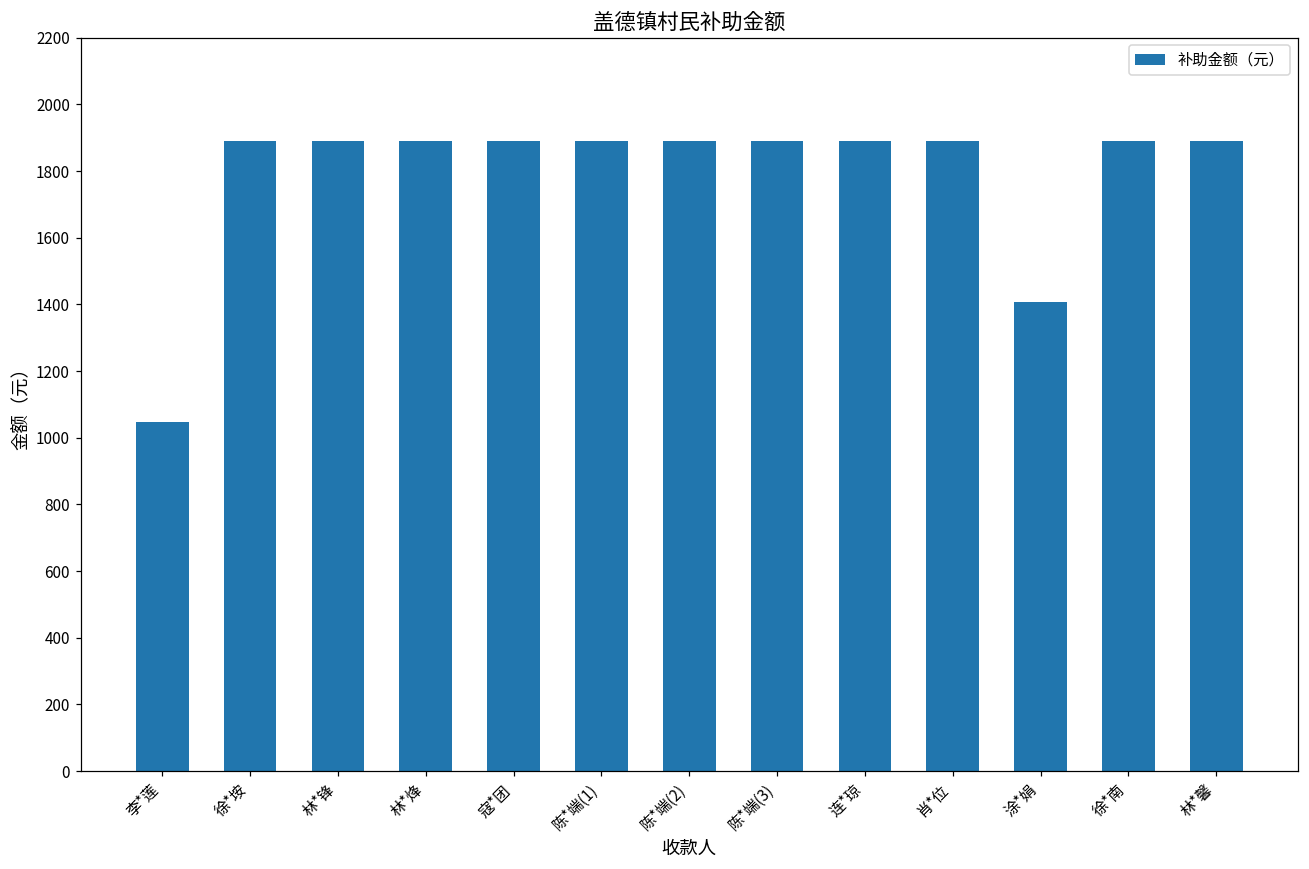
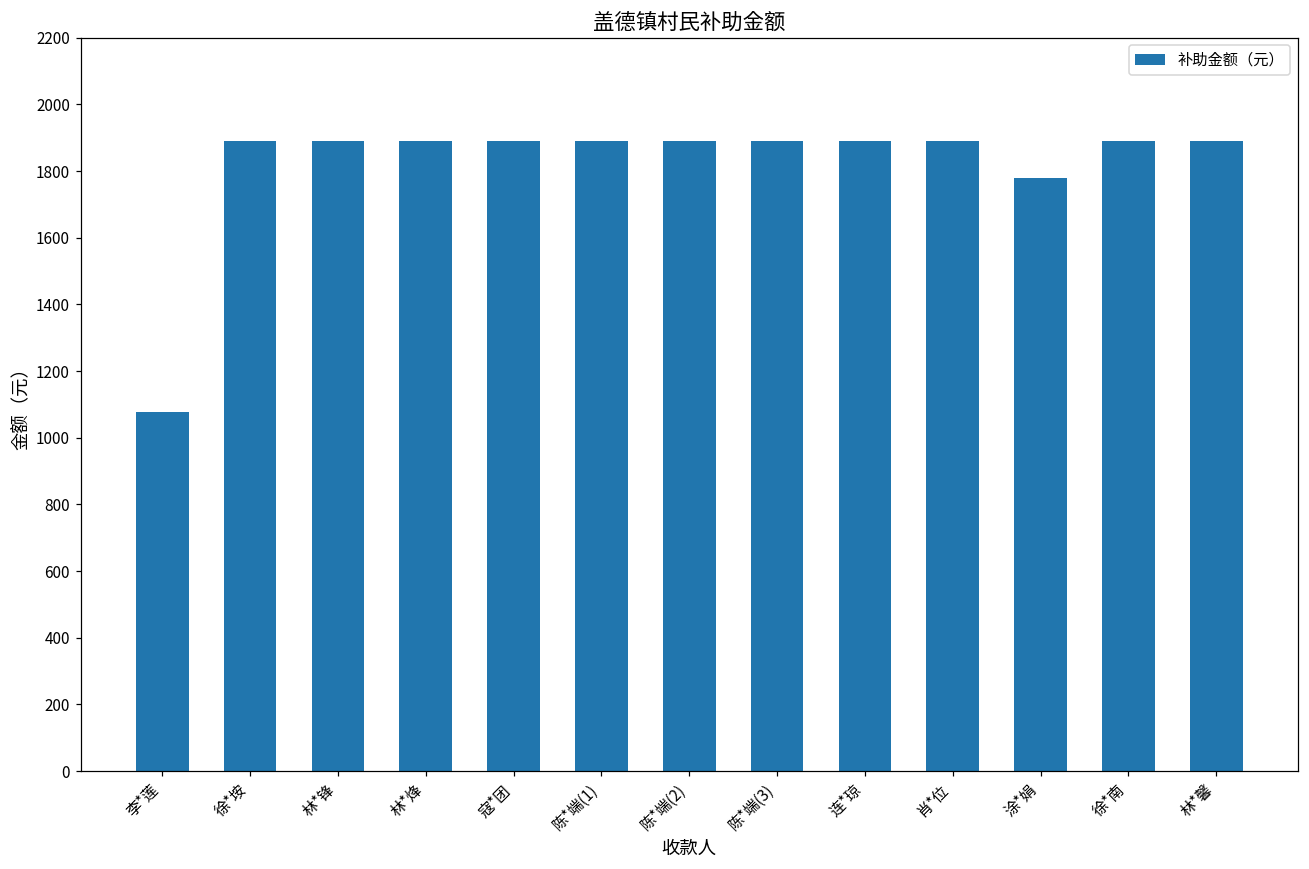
李*莲: 1050 -> 1080
涂*娟: 1410 -> 1780
